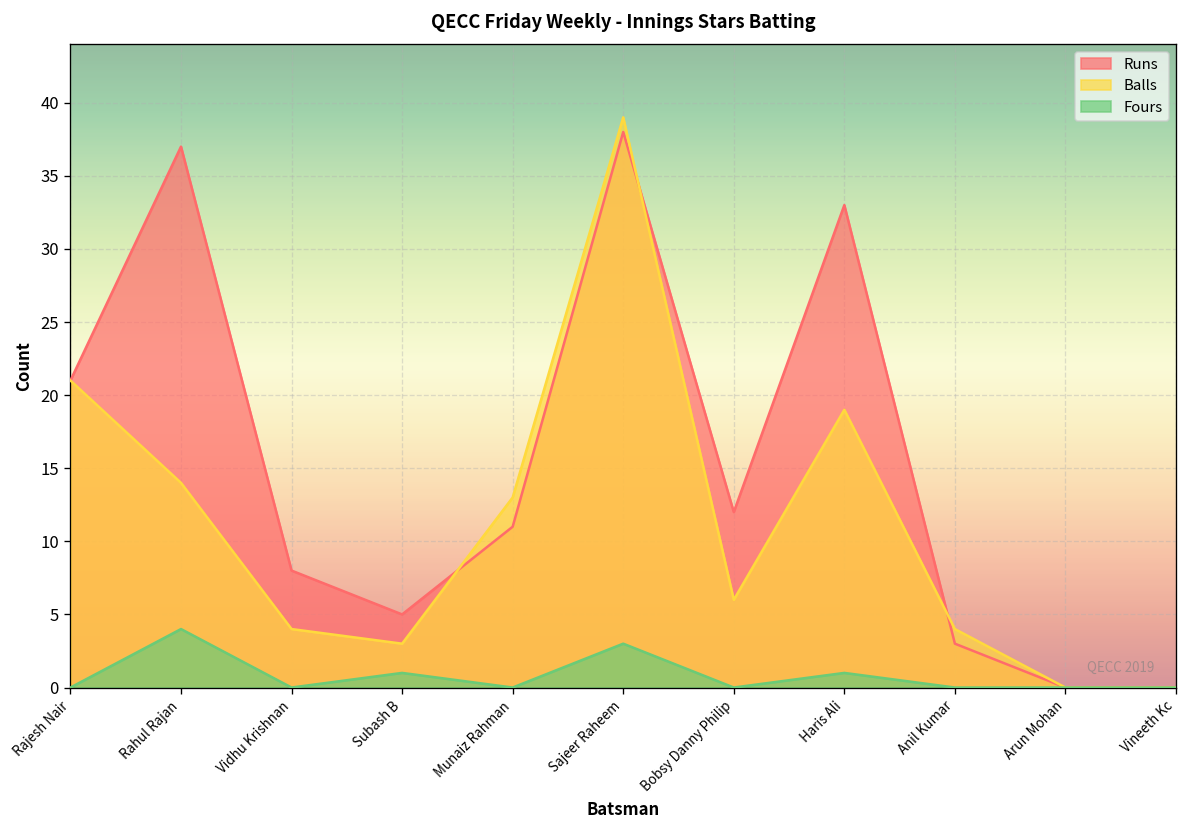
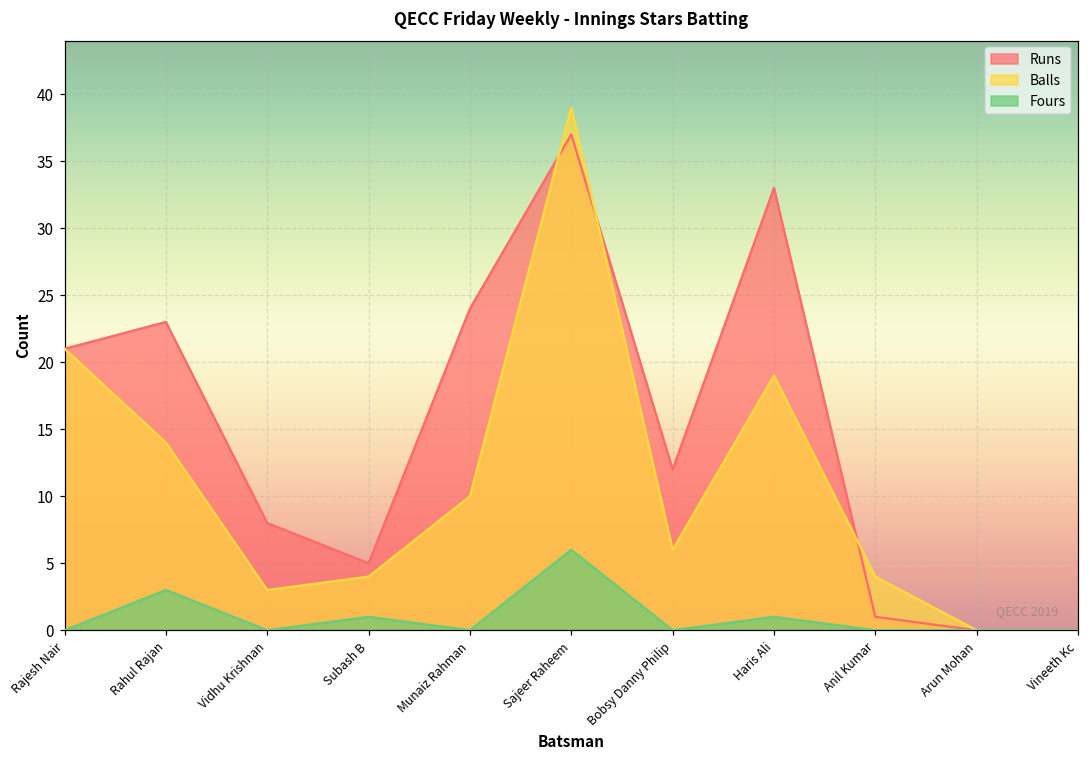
Runs, Rahul Rajan: 37 -> 23
Fours, Rahul Rajan: 4 -> 3
Balls, Vidhu Krishnan: 4 -> 3
Balls, Subash B: 3 -> 4
Runs, Munaiz Rahman: 11 -> 24
Balls, Munaiz Rahman: 13 -> 10
Runs, Sajeer Raheem: 38 -> 37
Fours, Sajeer Raheem: 3 -> 6
Runs, Anil Kumar: 3 -> 1
